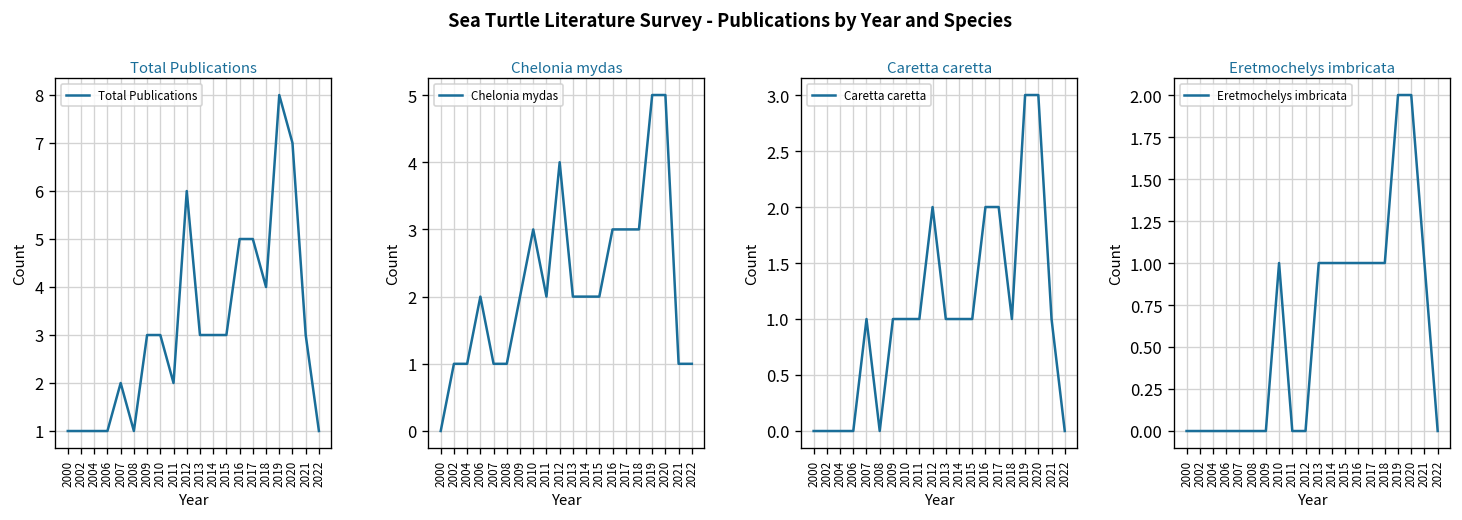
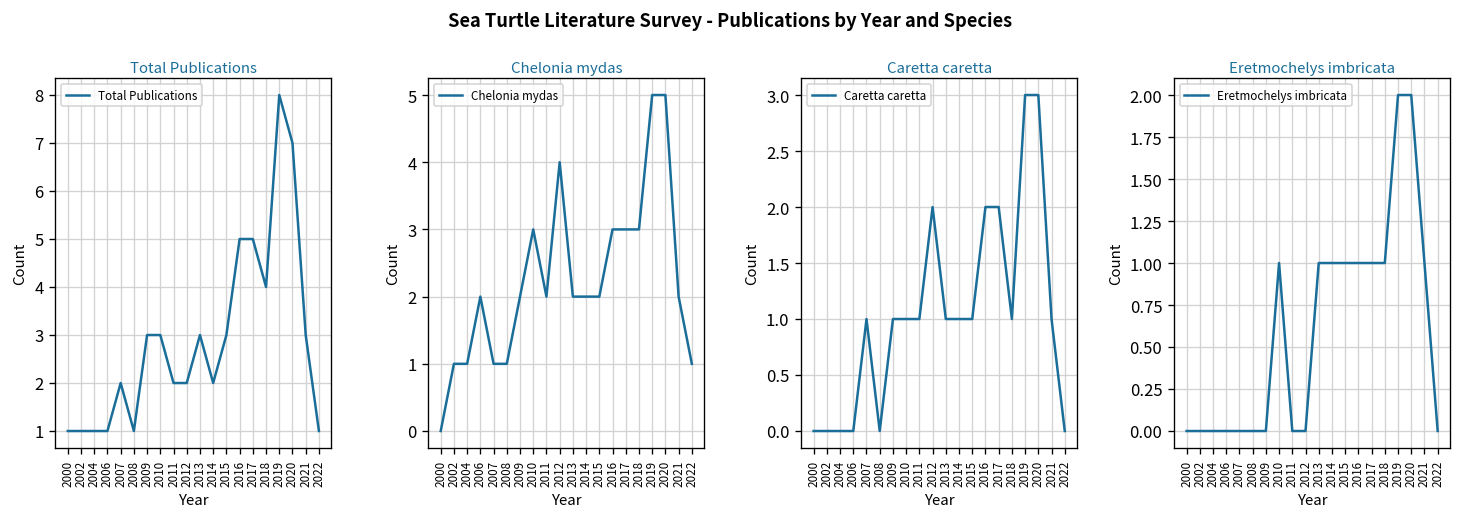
Total Publications, 2012: 6 -> 2
Total Publications, 2014: 3 -> 2
Chelonia mydas, 2021: 1 -> 2
